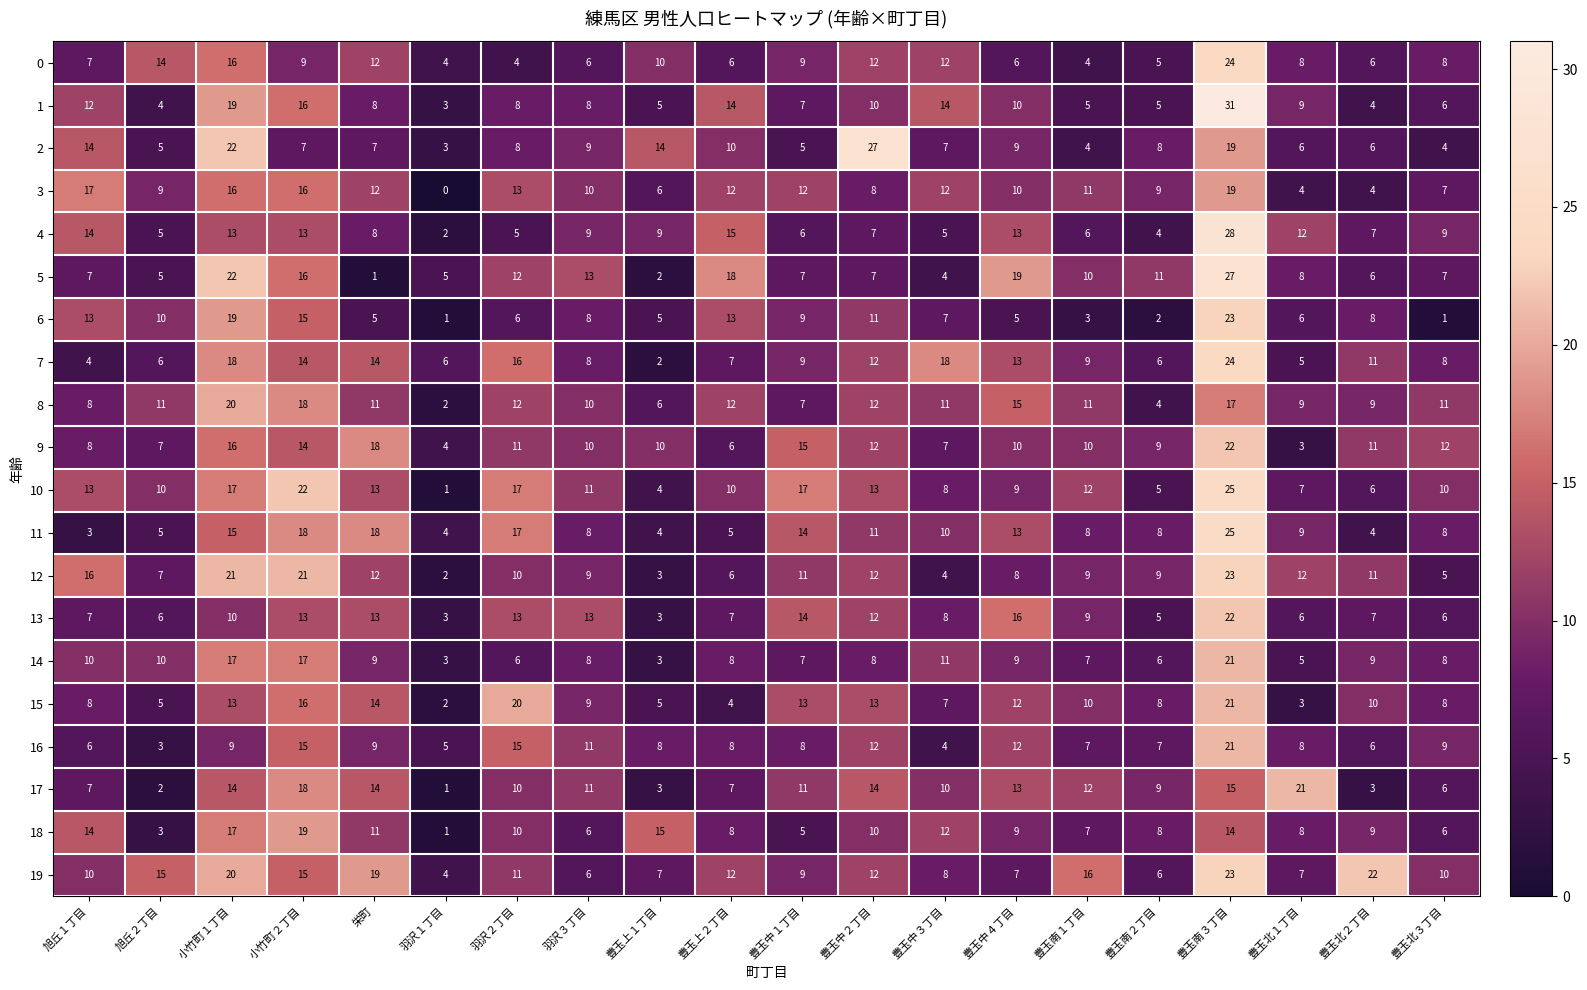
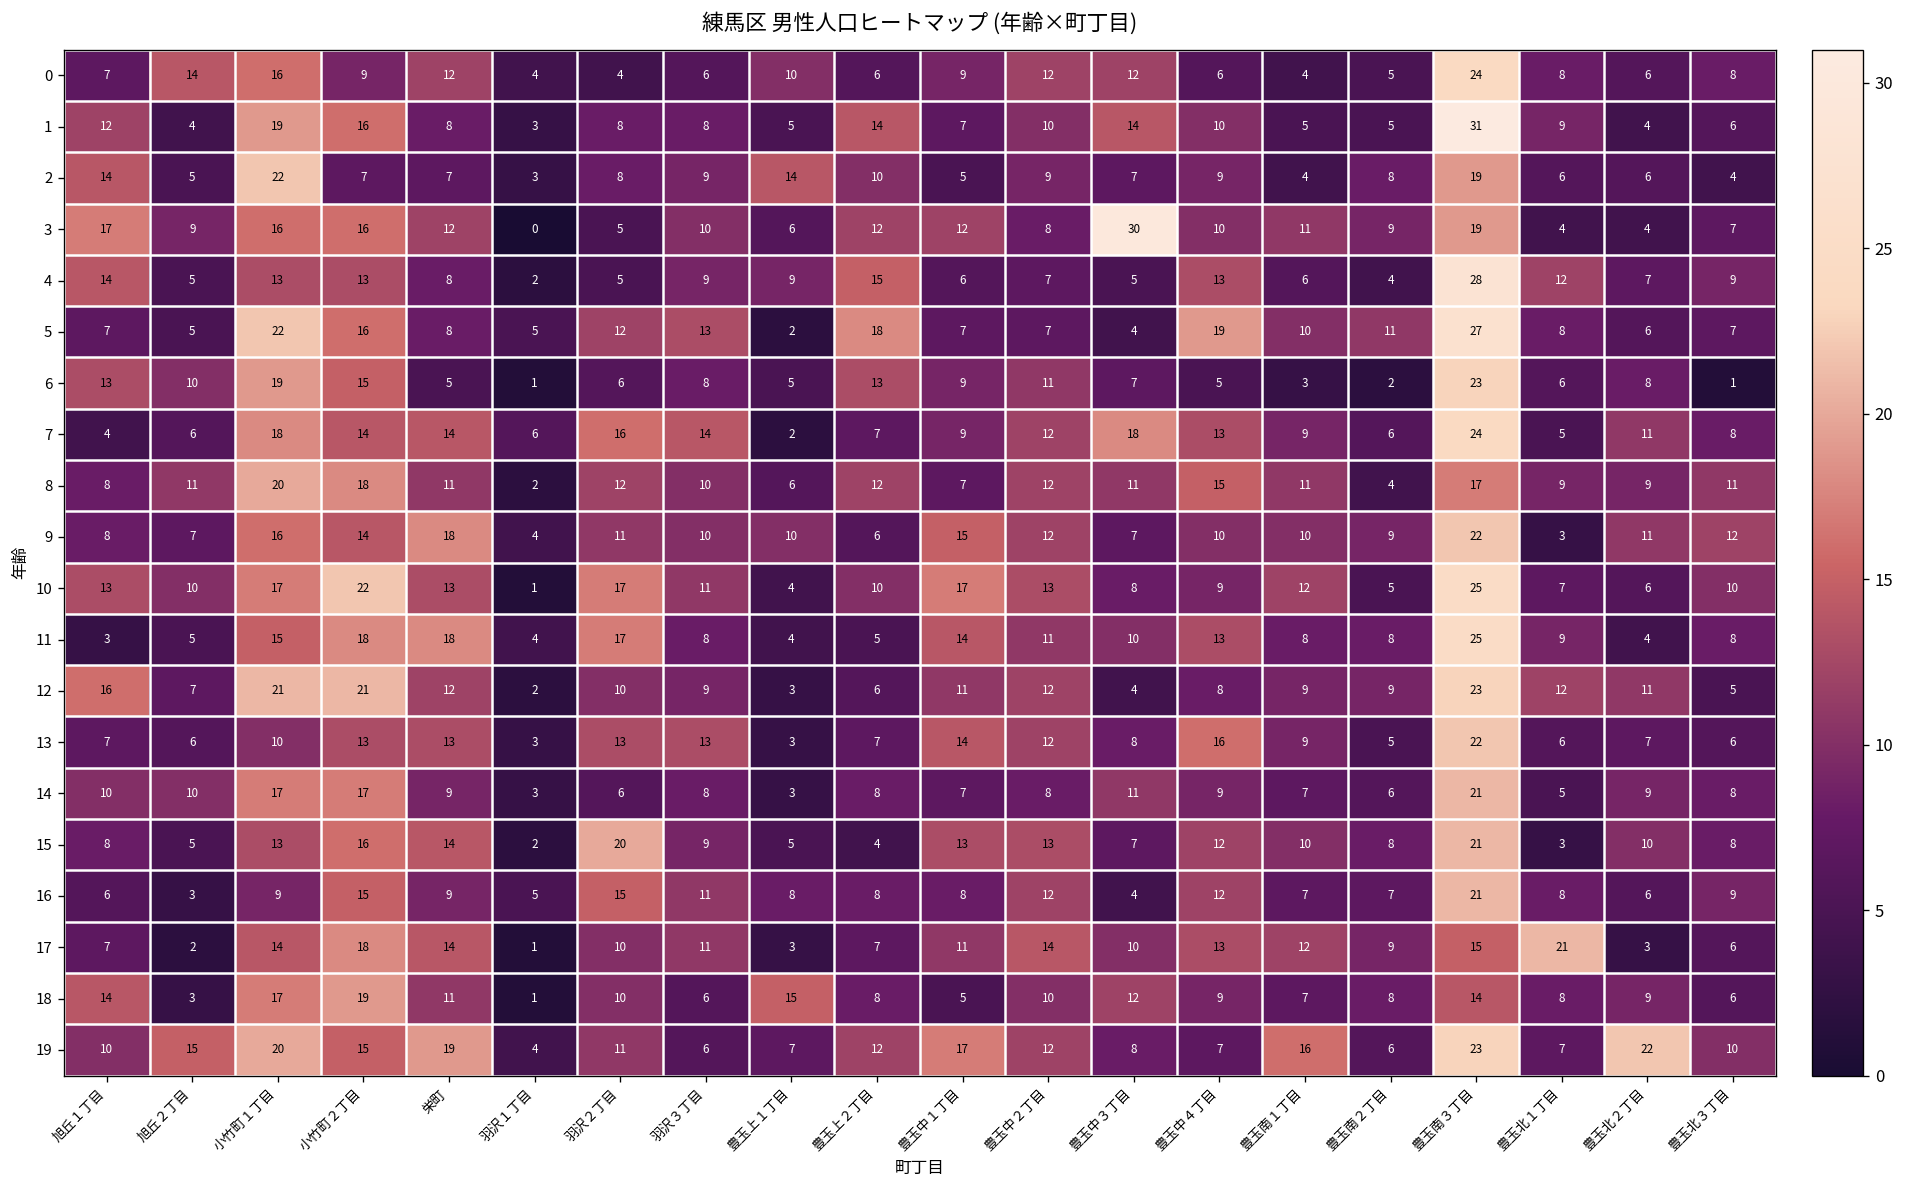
2, 豊玉中２丁目: 27 -> 9
3, 羽沢２丁目: 13 -> 5
3, 豊玉中３丁目: 12 -> 30
5, 栄町: 1 -> 8
7, 羽沢３丁目: 8 -> 14
19, 豊玉中１丁目: 9 -> 17
